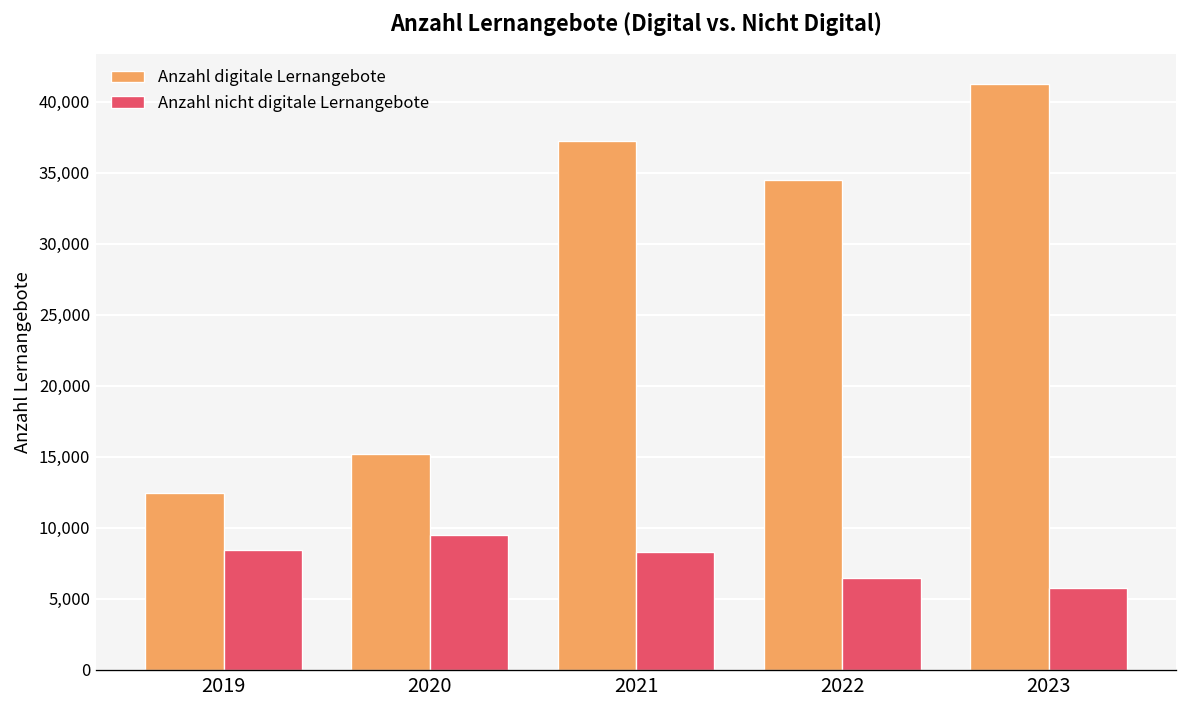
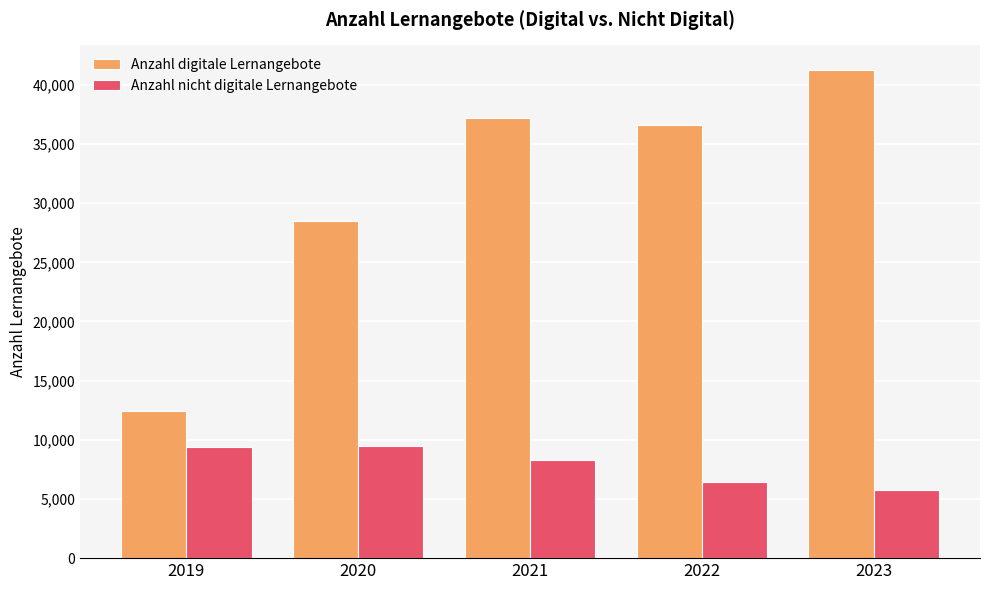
Anzahl nicht digitale Lernangebote, 2019: 8,500 -> 9,400
Anzahl digitale Lernangebote, 2020: 15,200 -> 28,500
Anzahl digitale Lernangebote, 2022: 34,500 -> 36,600
